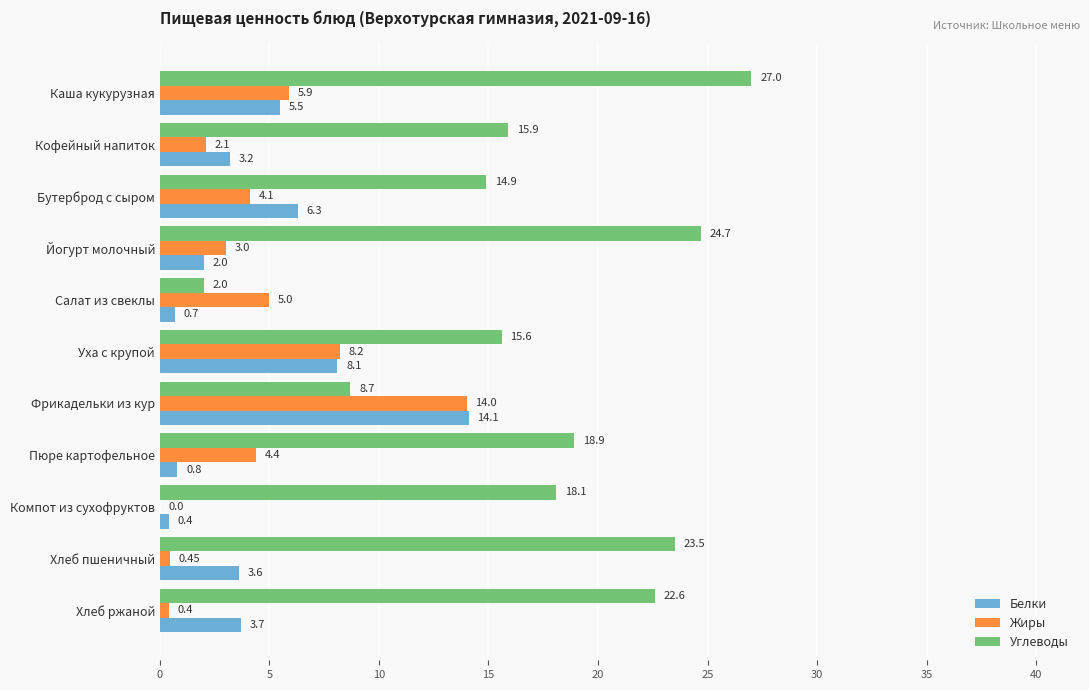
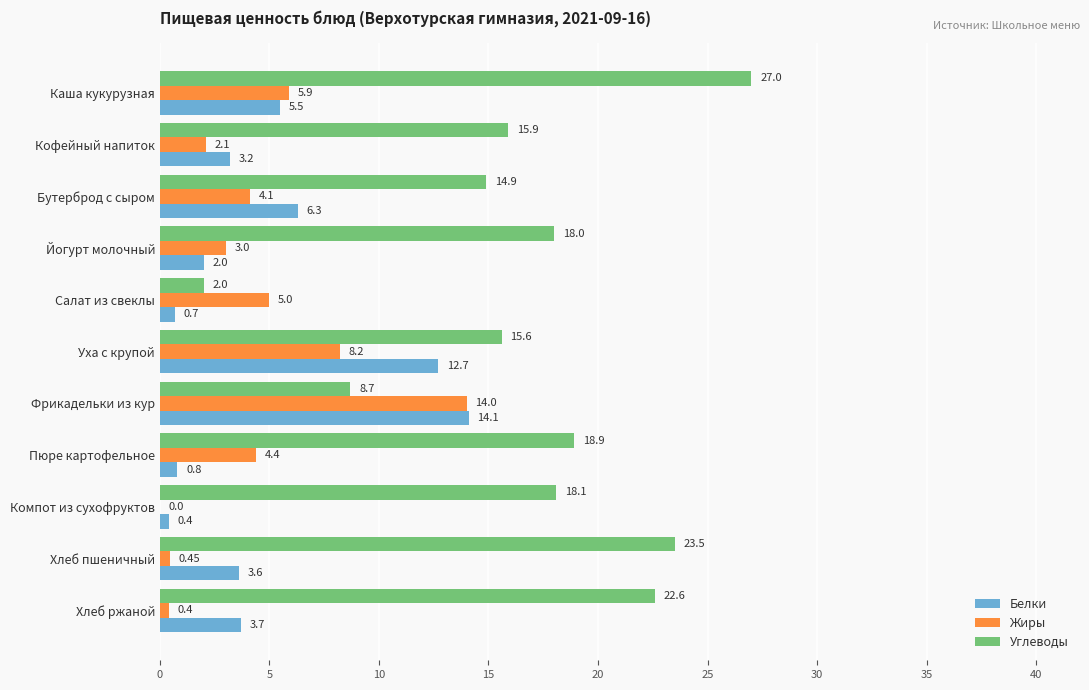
Углеводы, Йогурт молочный: 24.7 -> 18.0
Белки, Уха с крупой: 8.1 -> 12.7
